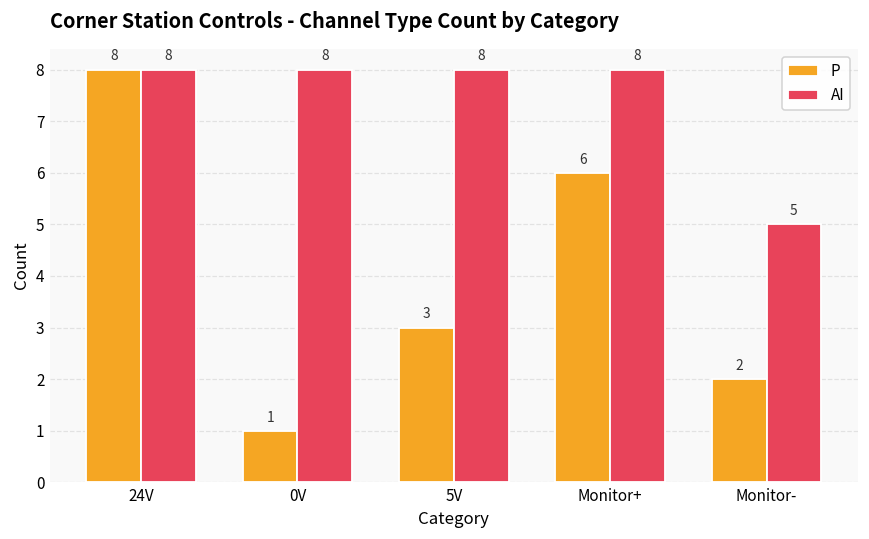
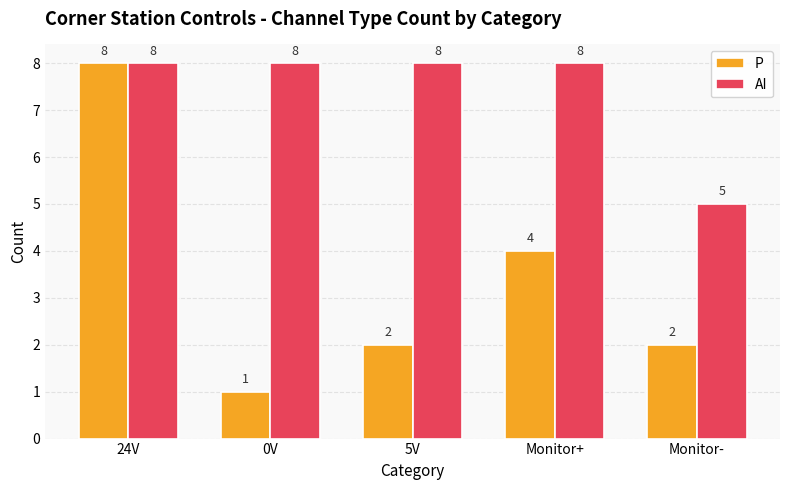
P, 5V: 3 -> 2
P, Monitor+: 6 -> 4
